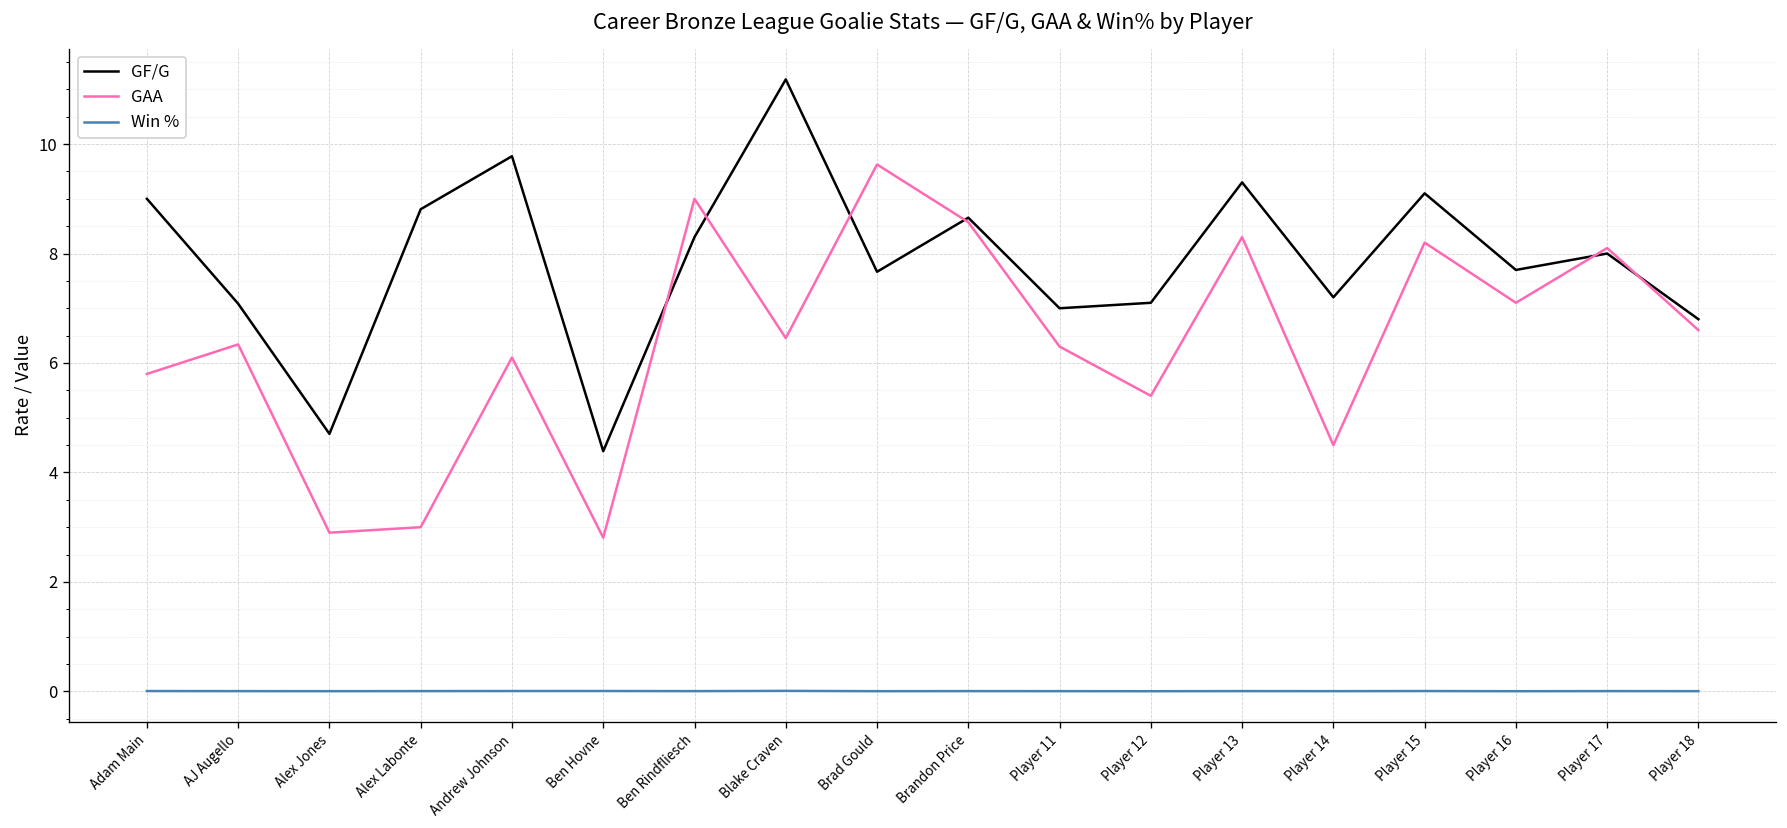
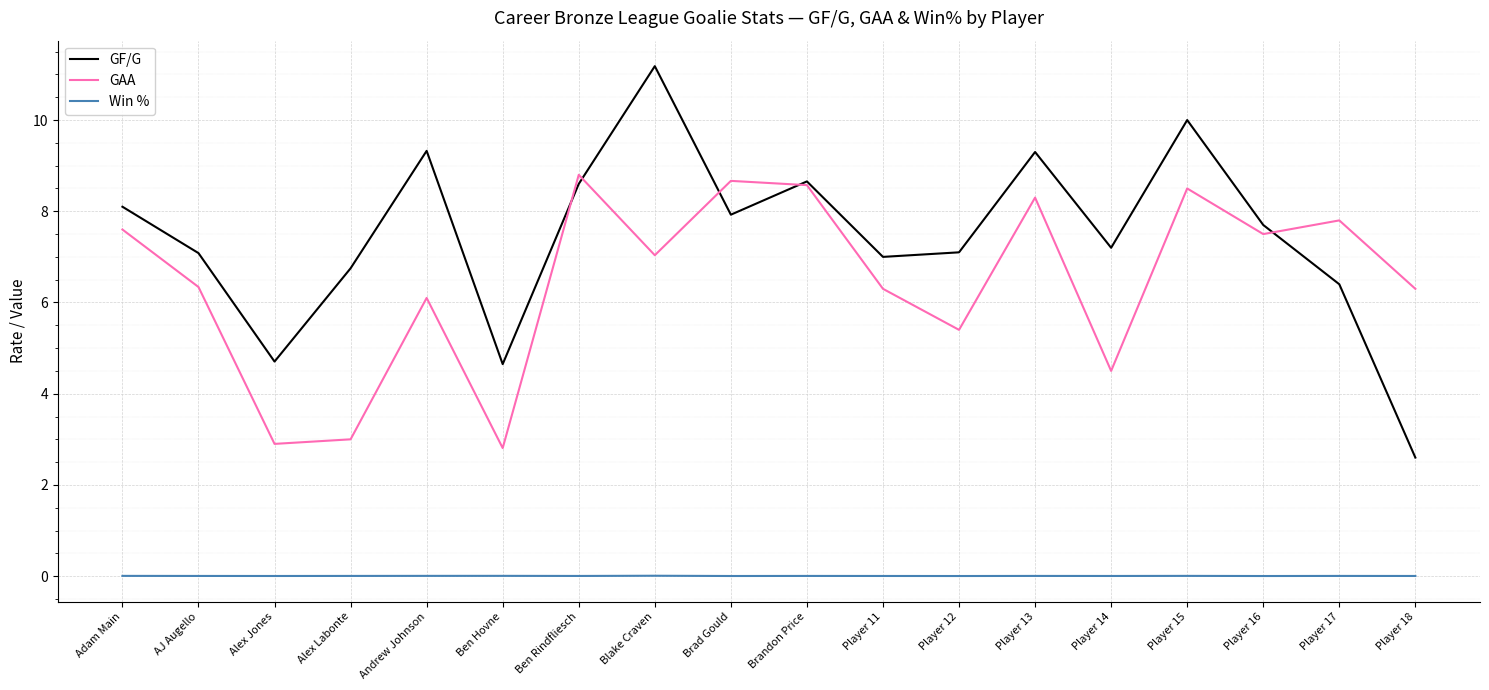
GF/G, Adam Main: 9.0 -> 8.1
GAA, Adam Main: 5.8 -> 7.6
GF/G, Alex Labonte: 8.8 -> 6.8
GF/G, Andrew Johnson: 9.8 -> 9.3
GF/G, Ben Hovne: 4.4 -> 4.6
GF/G, Ben Rindfliesch: 8.3 -> 8.6
GAA, Ben Rindfliesch: 9.0 -> 8.8
GAA, Blake Craven: 6.5 -> 7.0
GF/G, Brad Gould: 7.7 -> 7.9
GAA, Brad Gould: 9.6 -> 8.7
GF/G, Player 15: 9.1 -> 10.0
GAA, Player 15: 8.2 -> 8.5
GAA, Player 16: 7.1 -> 7.5
GF/G, Player 17: 8.0 -> 6.4
GAA, Player 17: 8.1 -> 7.8
GF/G, Player 18: 6.8 -> 2.6
GAA, Player 18: 6.6 -> 6.3
